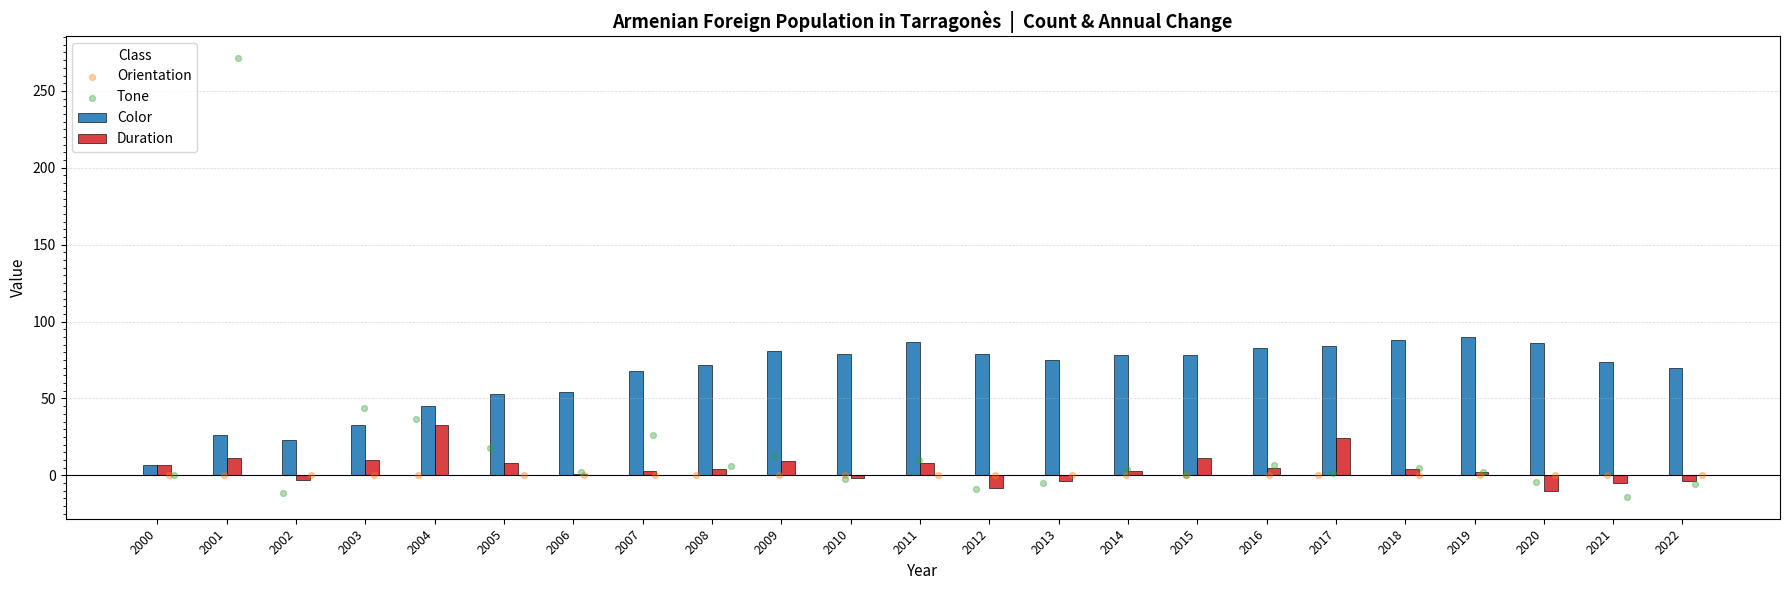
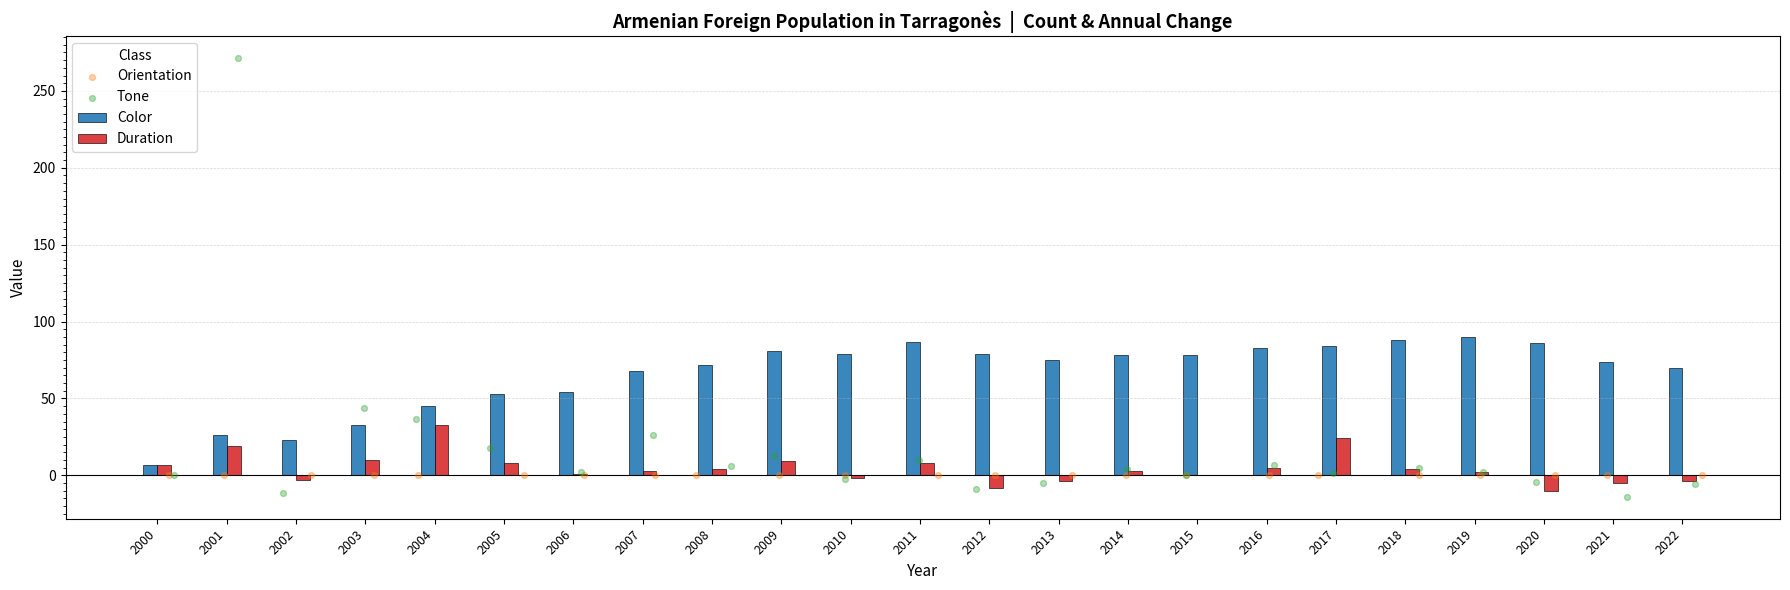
Duration, 2001: 11 -> 19
Duration, 2015: 11 -> 0
